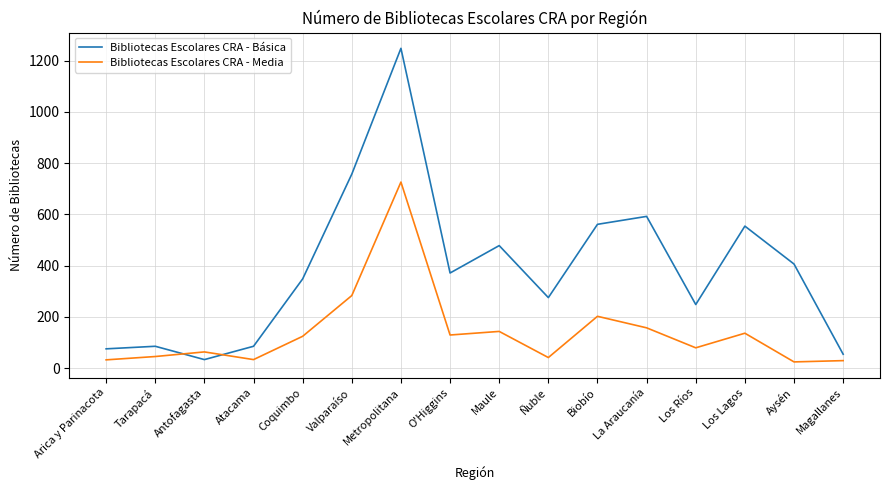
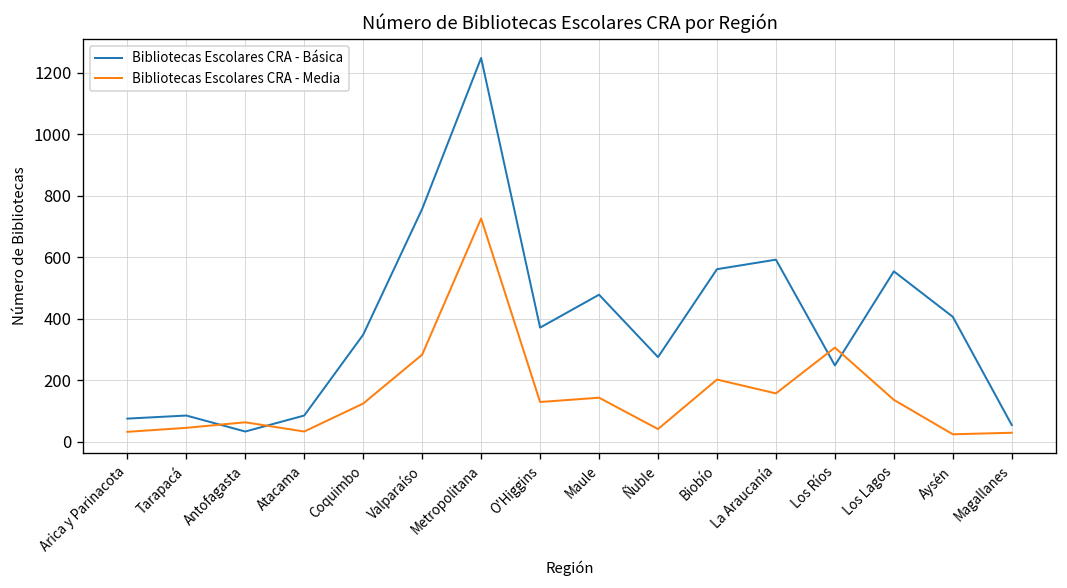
Bibliotecas Escolares CRA - Media, Los Ríos: 80 -> 310
